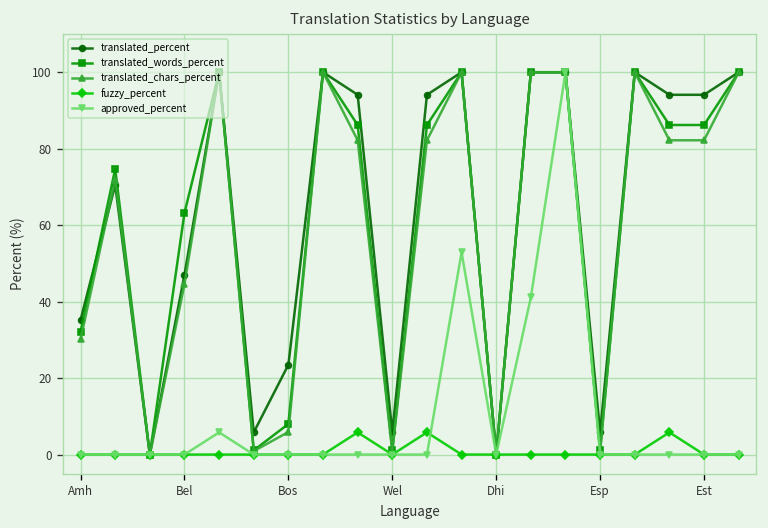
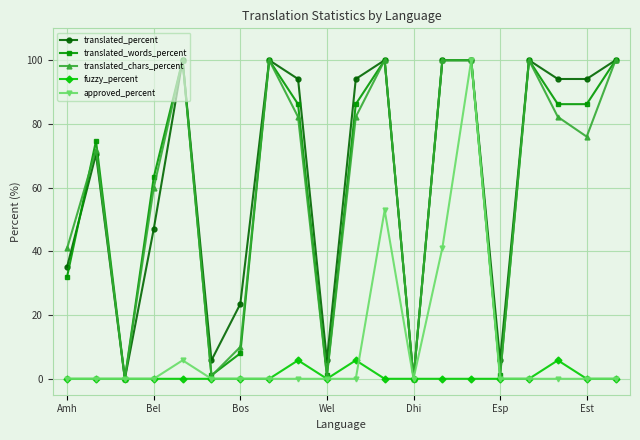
translated_chars_percent, Amh: 30 -> 41
translated_chars_percent, Bel: 45 -> 60
translated_chars_percent, Bos: 6 -> 10
translated_chars_percent, Est: 82 -> 76
